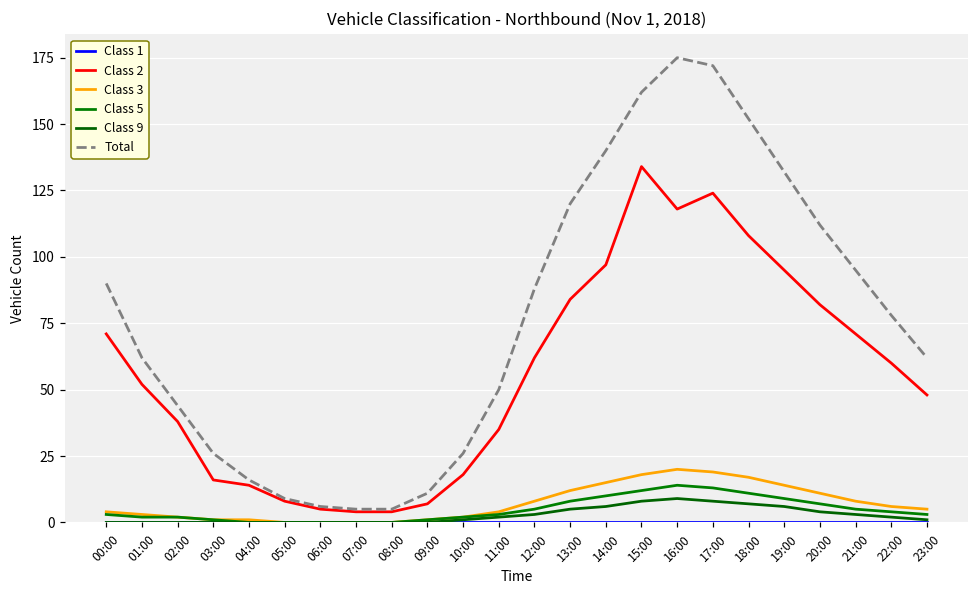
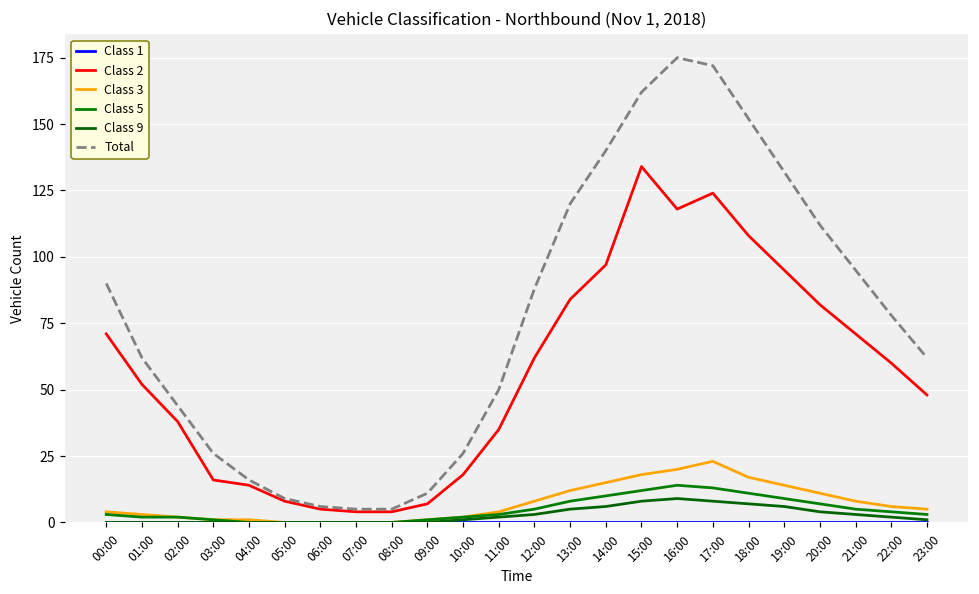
Class 3, 17:00: 19 -> 23
